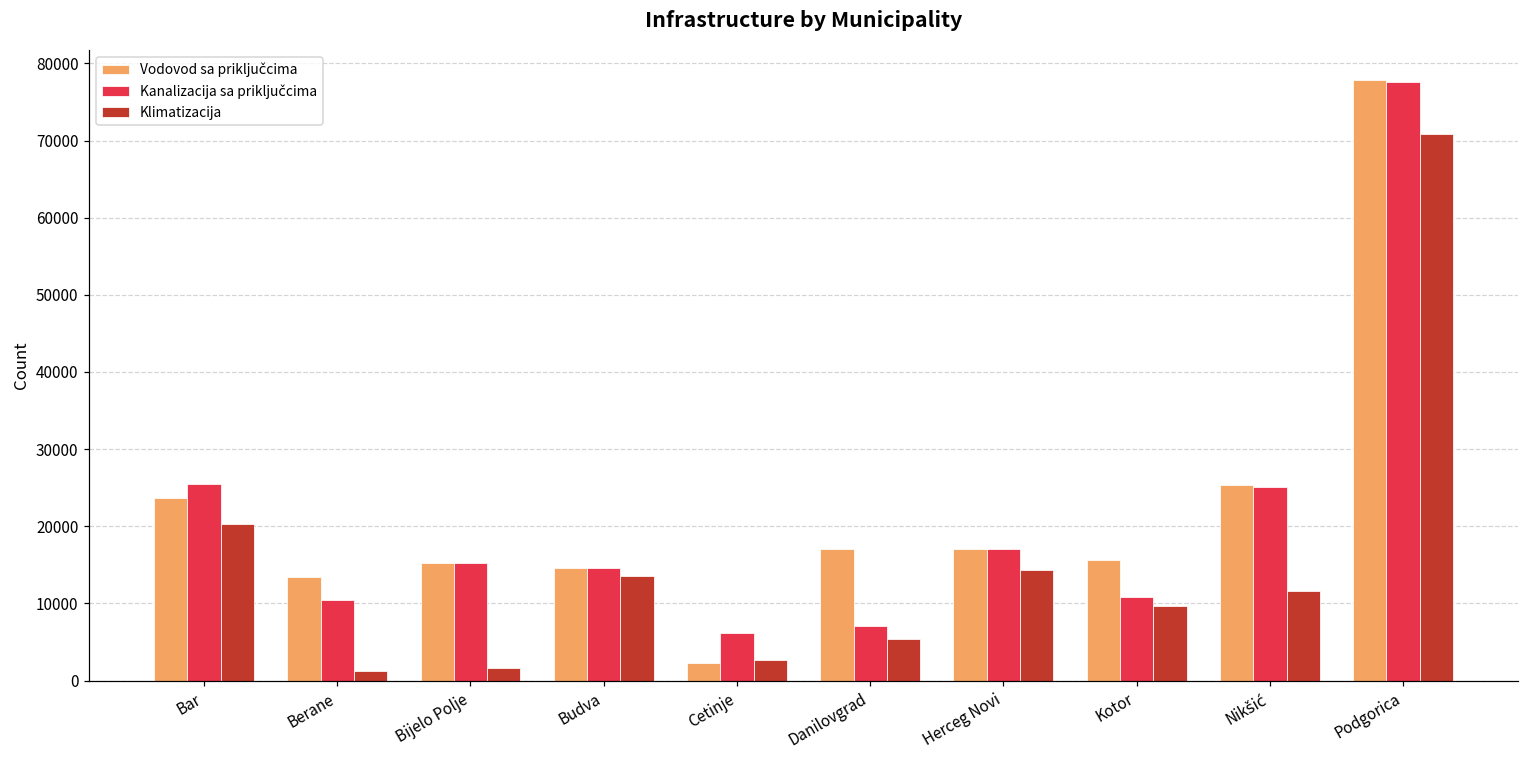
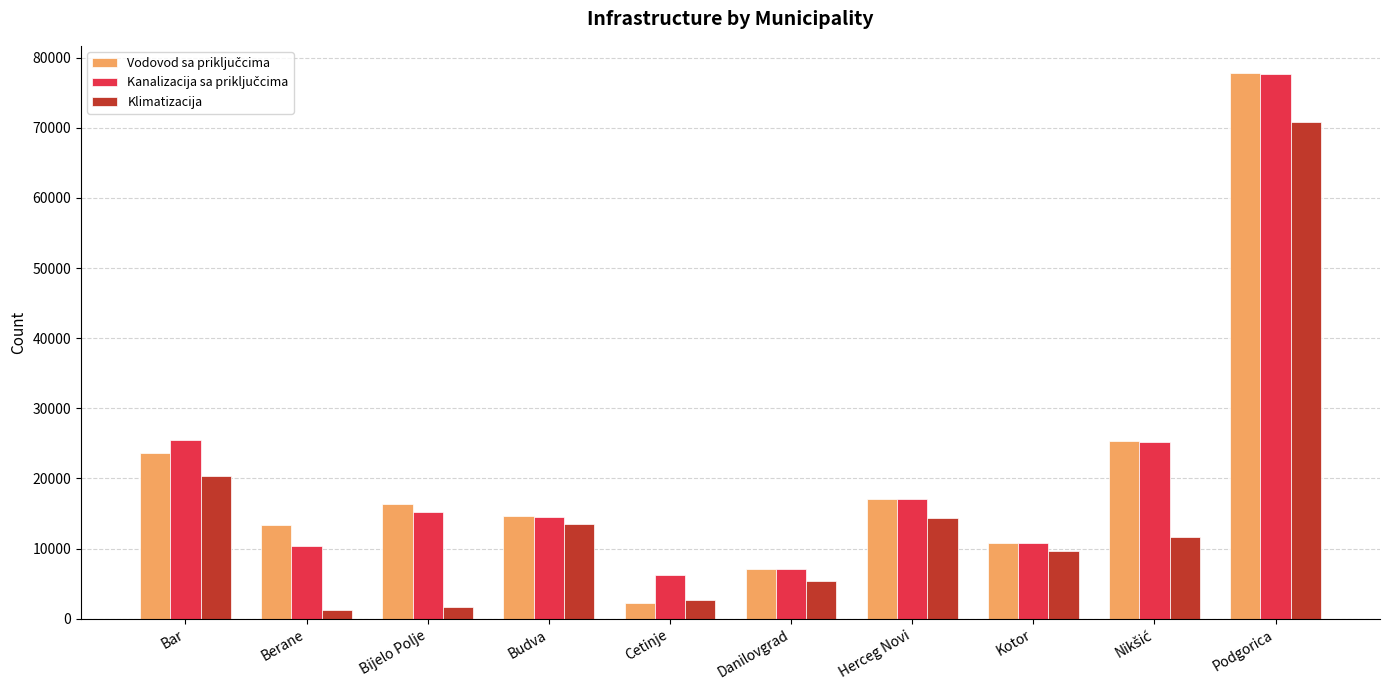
Vodovod sa priključcima, Bijelo Polje: 15000 -> 16000
Vodovod sa priključcima, Danilovgrad: 17000 -> 7000
Vodovod sa priključcima, Kotor: 16000 -> 11000
